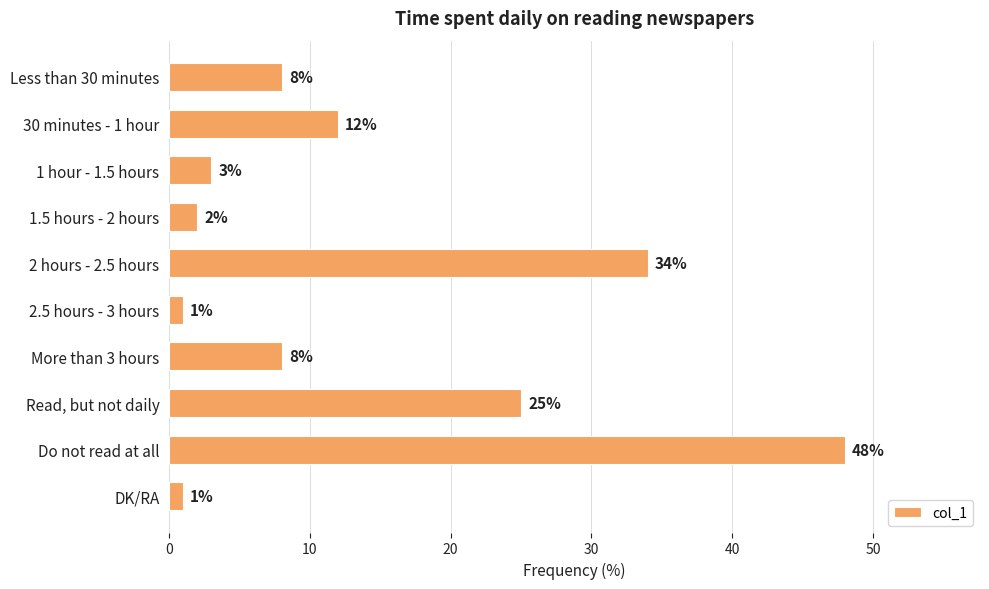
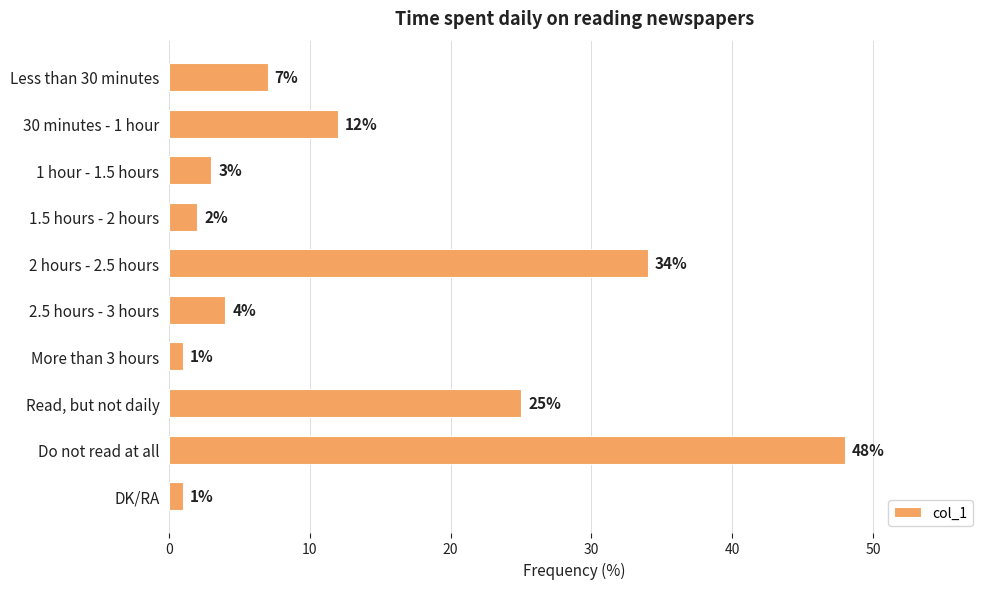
Less than 30 minutes: 8% -> 7%
2.5 hours - 3 hours: 1% -> 4%
More than 3 hours: 8% -> 1%
